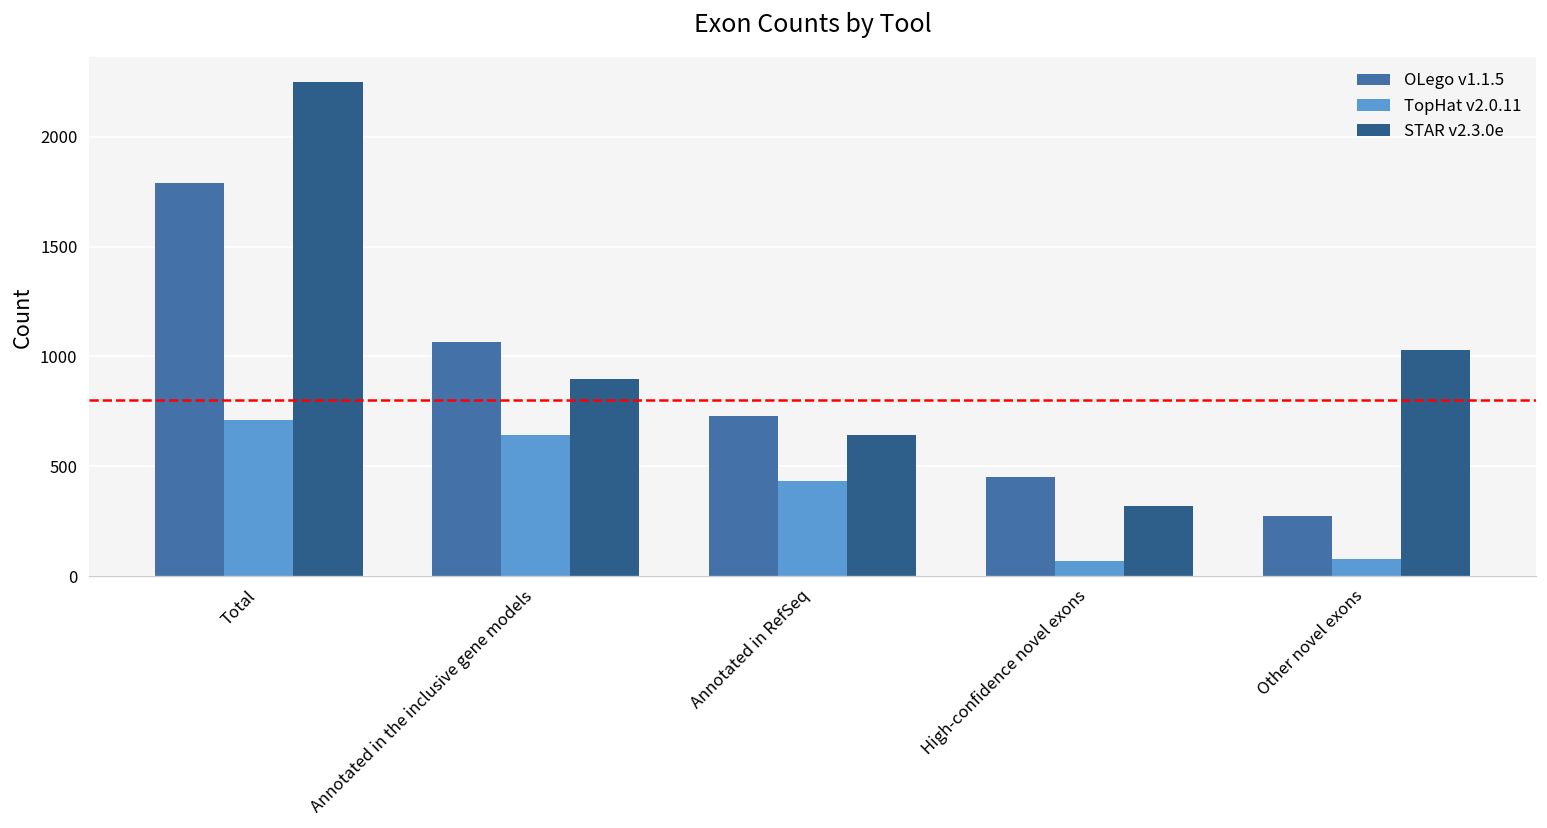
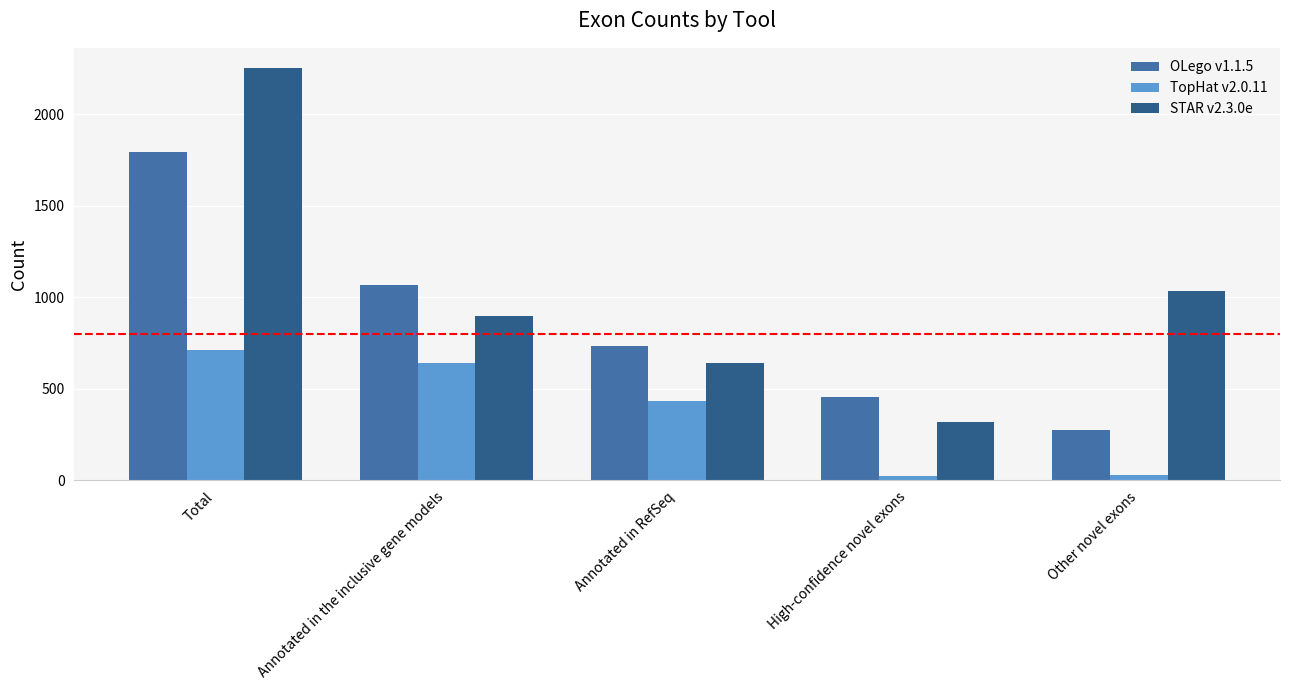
TopHat v2.0.11, High-confidence novel exons: 70 -> 30
TopHat v2.0.11, Other novel exons: 80 -> 30
